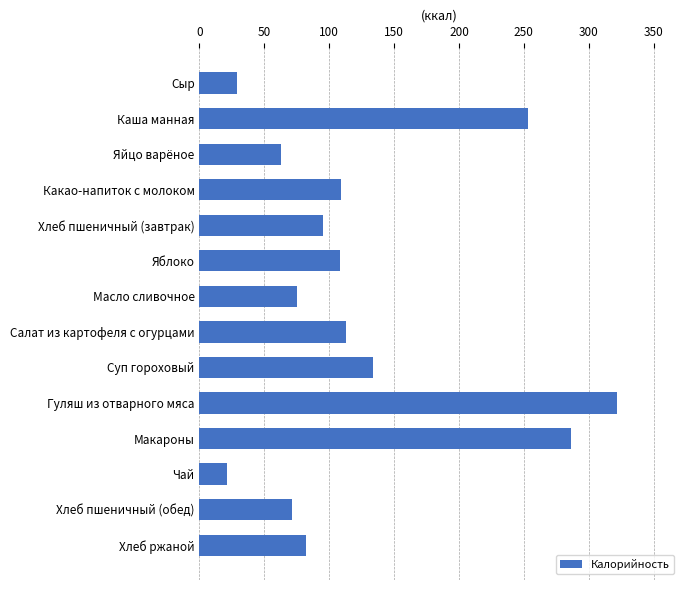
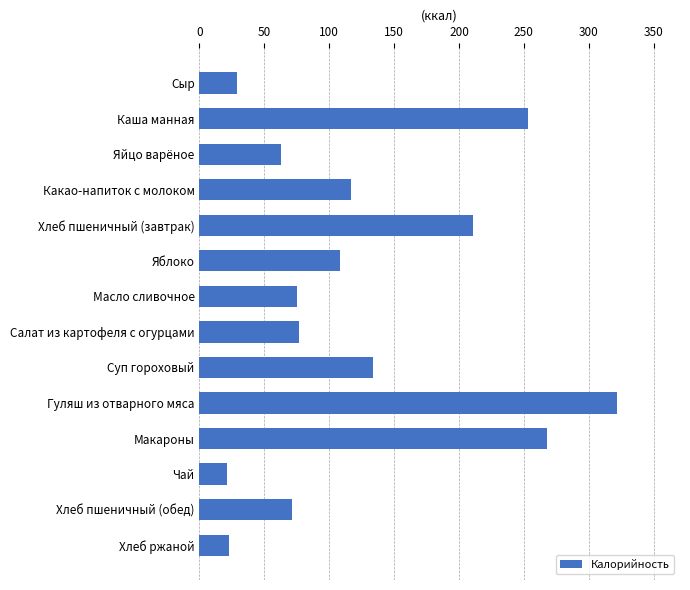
Какао-напиток с молоком: 109 -> 117
Хлеб пшеничный (завтрак): 95 -> 211
Салат из картофеля с огурцами: 113 -> 77
Макароны: 286 -> 268
Хлеб ржаной: 82 -> 23
